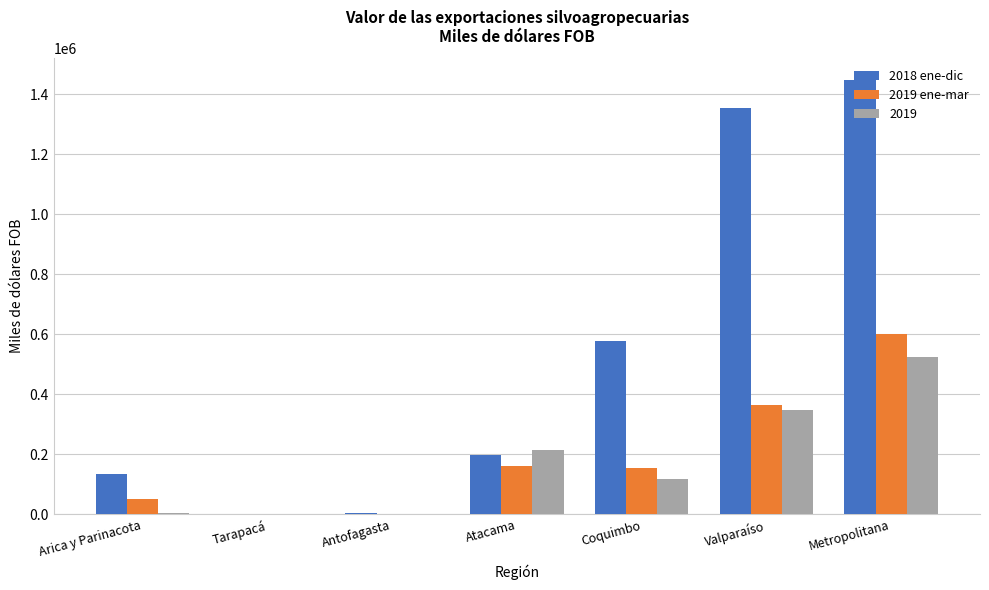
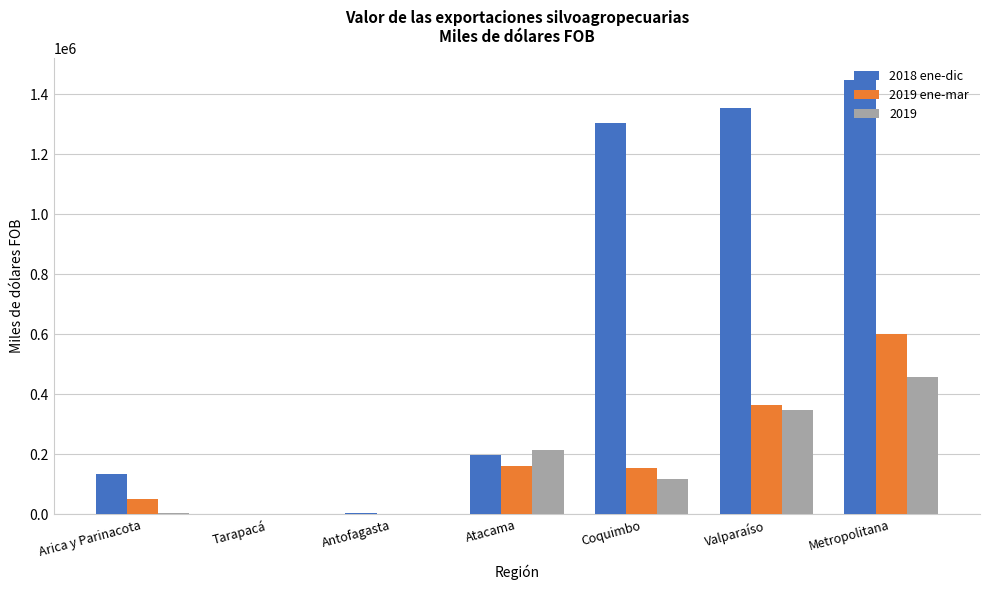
2018 ene-dic, Coquimbo: 580000 -> 1300000
2019, Metropolitana: 520000 -> 460000
